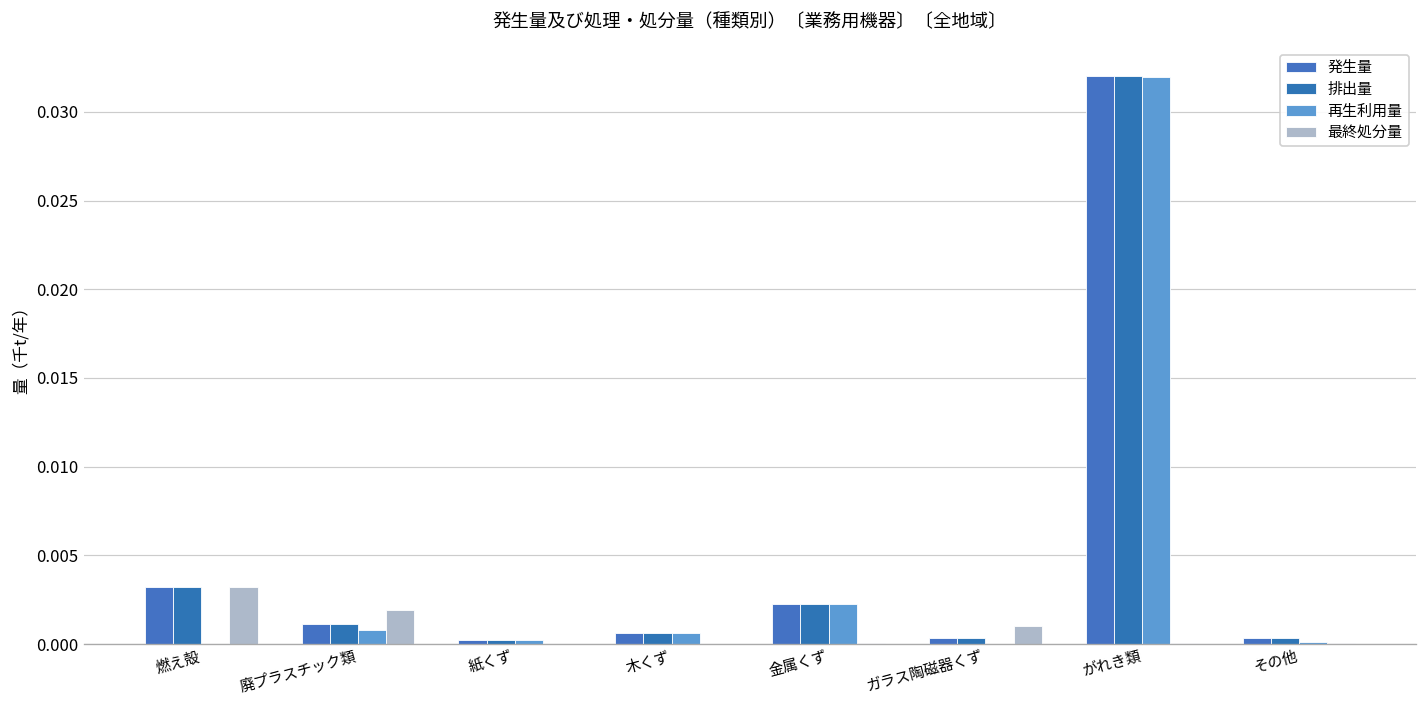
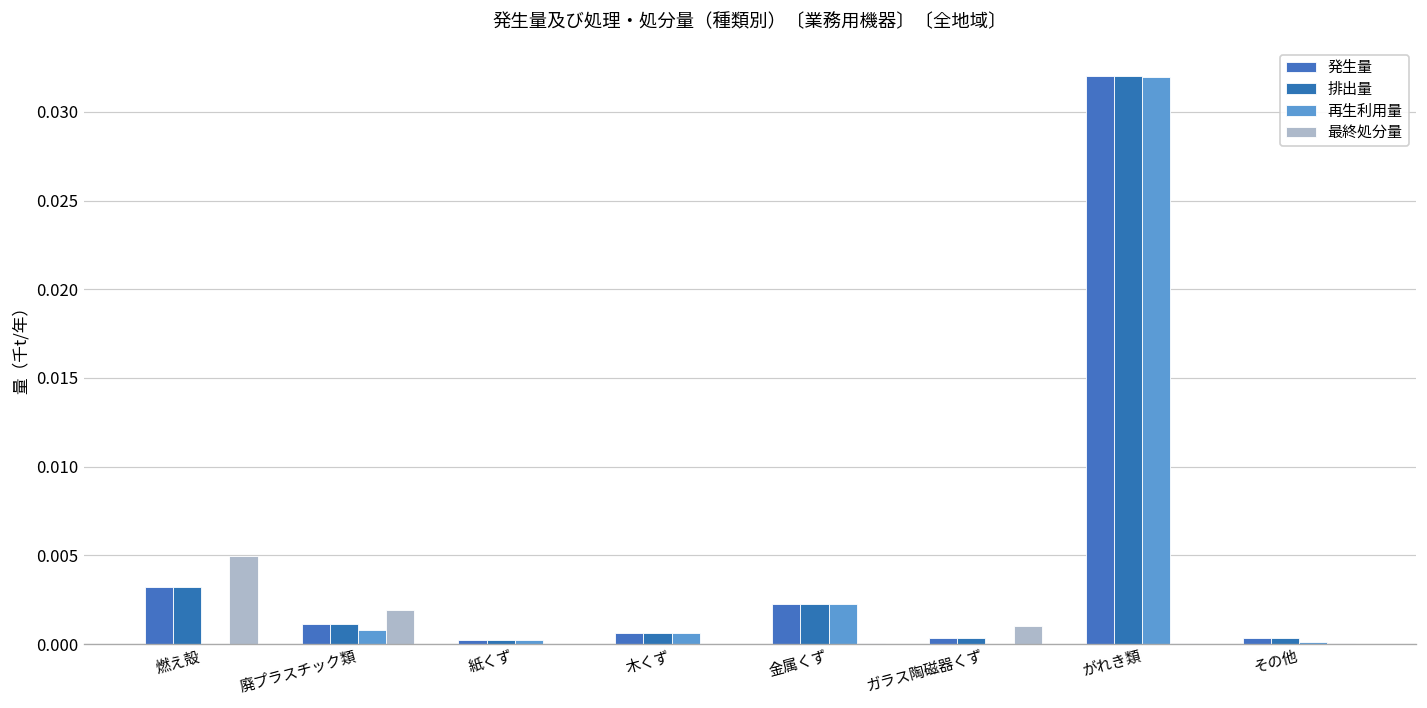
最終処分量, 燃え殻: 0.0032 -> 0.0050
